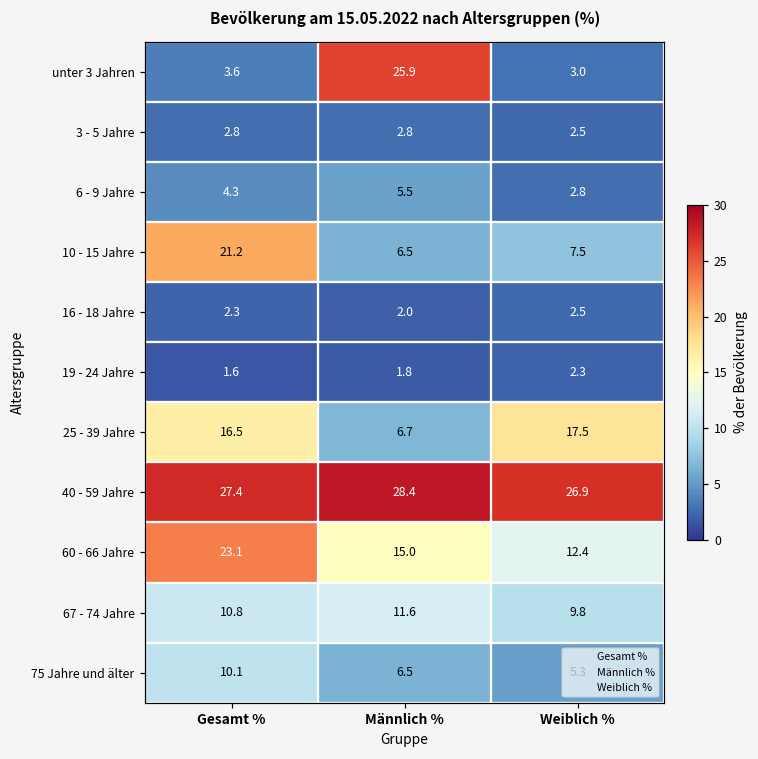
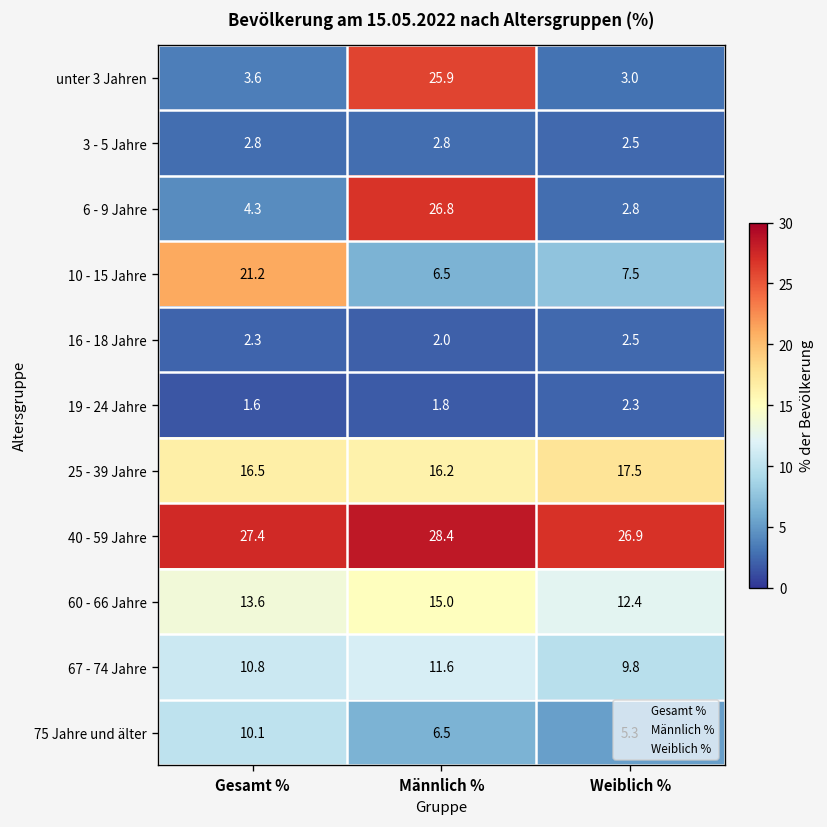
6 - 9 Jahre, Männlich %: 5.5 -> 26.8
25 - 39 Jahre, Männlich %: 6.7 -> 16.2
60 - 66 Jahre, Gesamt %: 23.1 -> 13.6
